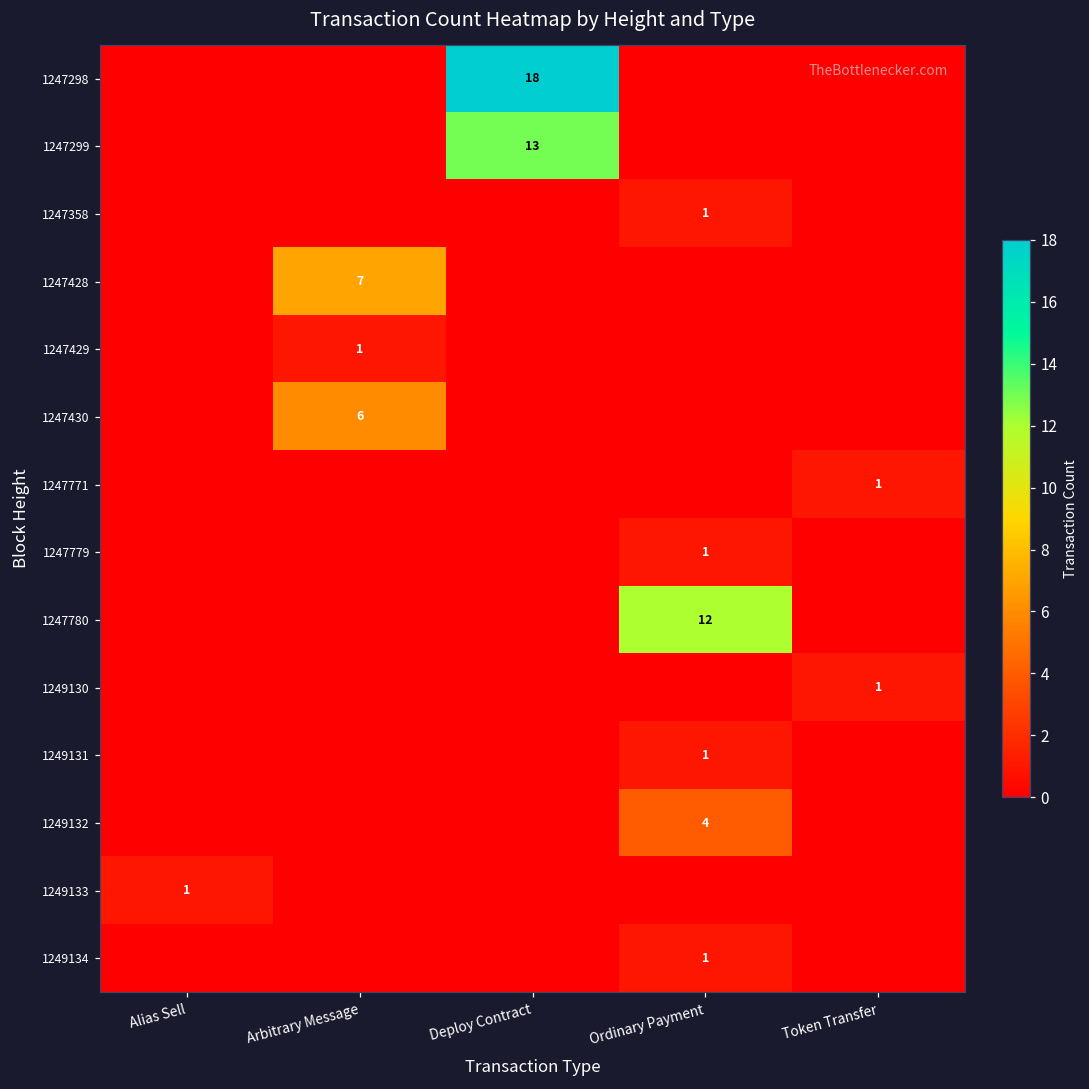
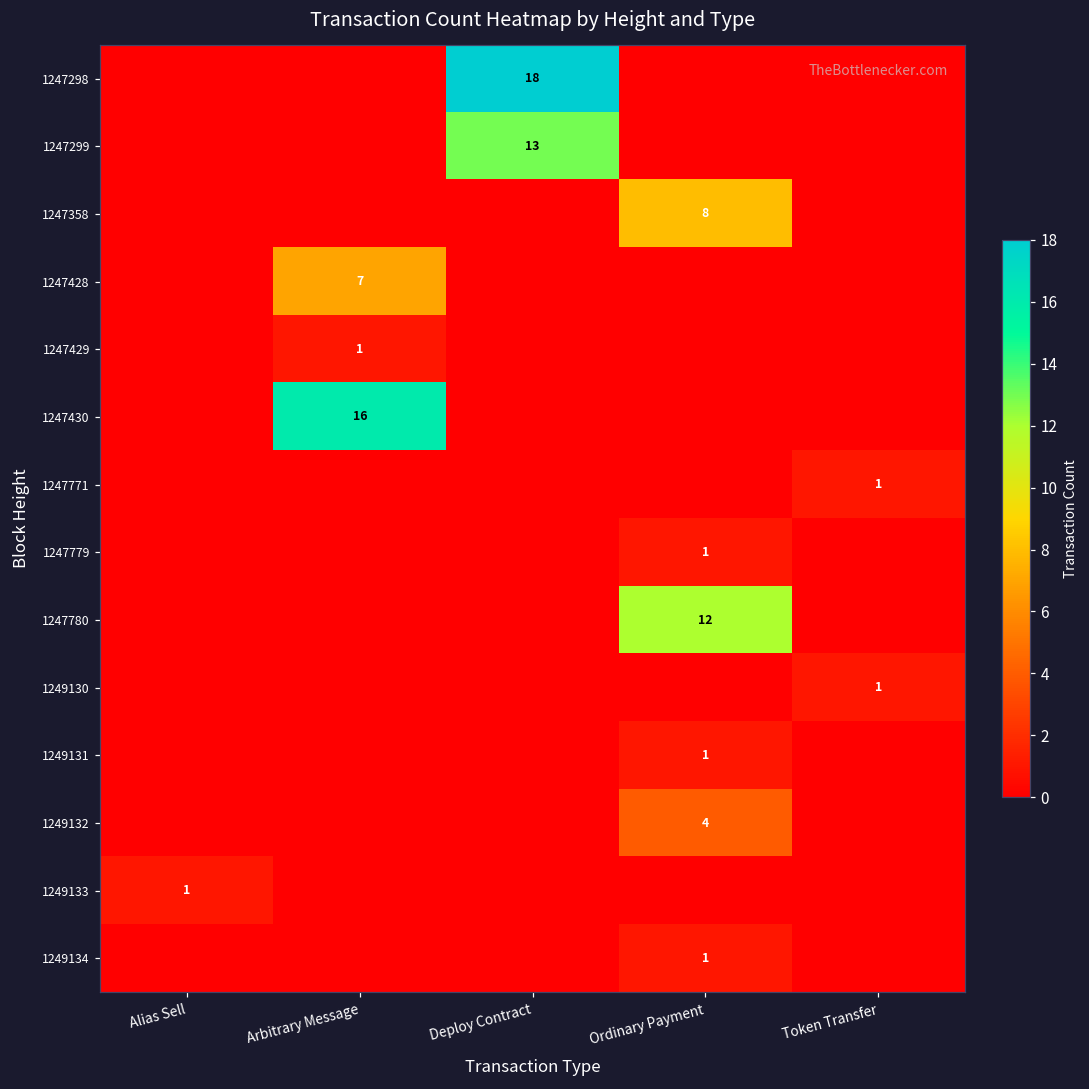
1247358, Ordinary Payment: 1 -> 8
1247430, Arbitrary Message: 6 -> 16
